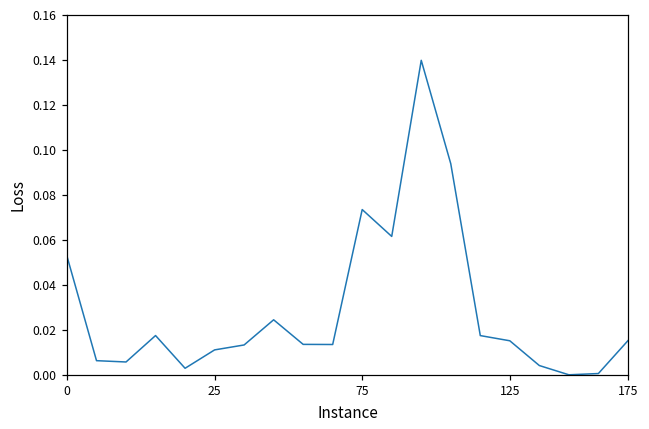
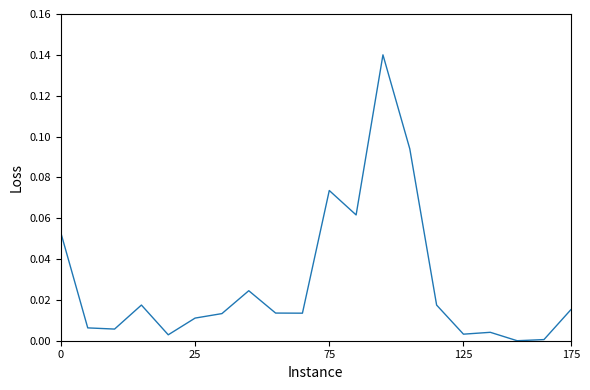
125: 0.015 -> 0.003
